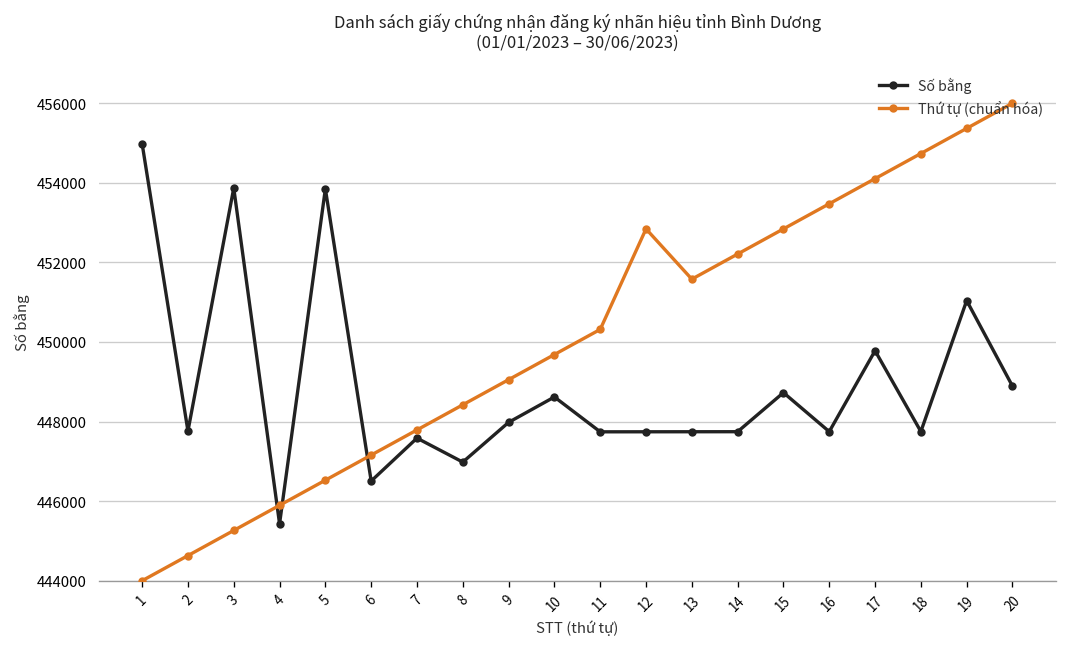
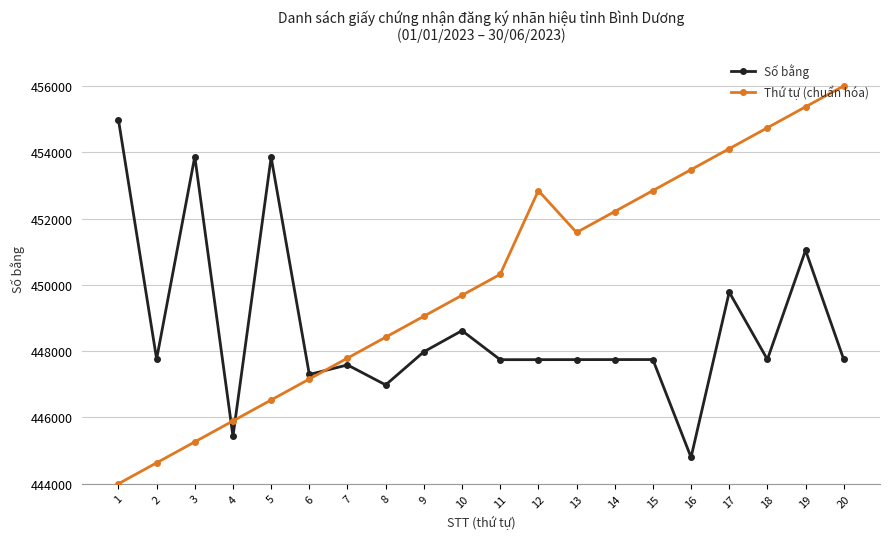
Số bằng, 6: 446500 -> 447300
Số bằng, 15: 448700 -> 447700
Số bằng, 16: 447700 -> 444800
Số bằng, 20: 448900 -> 447800
